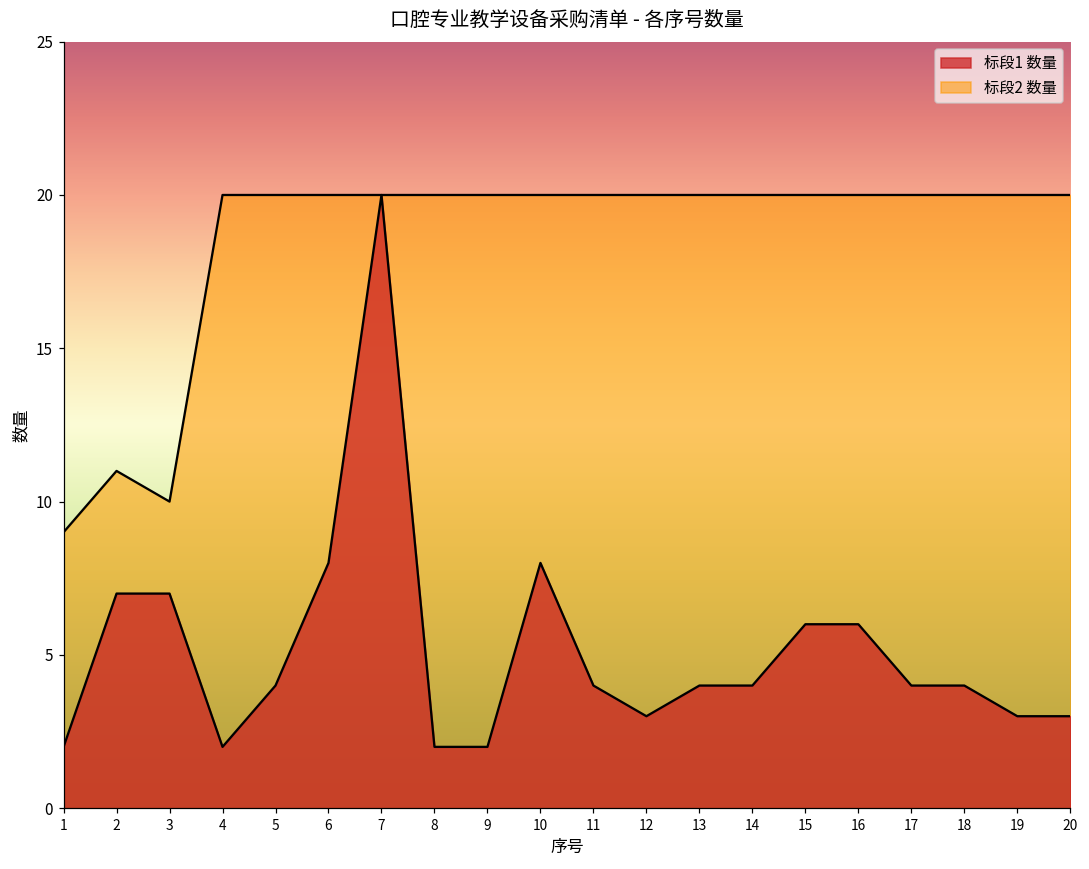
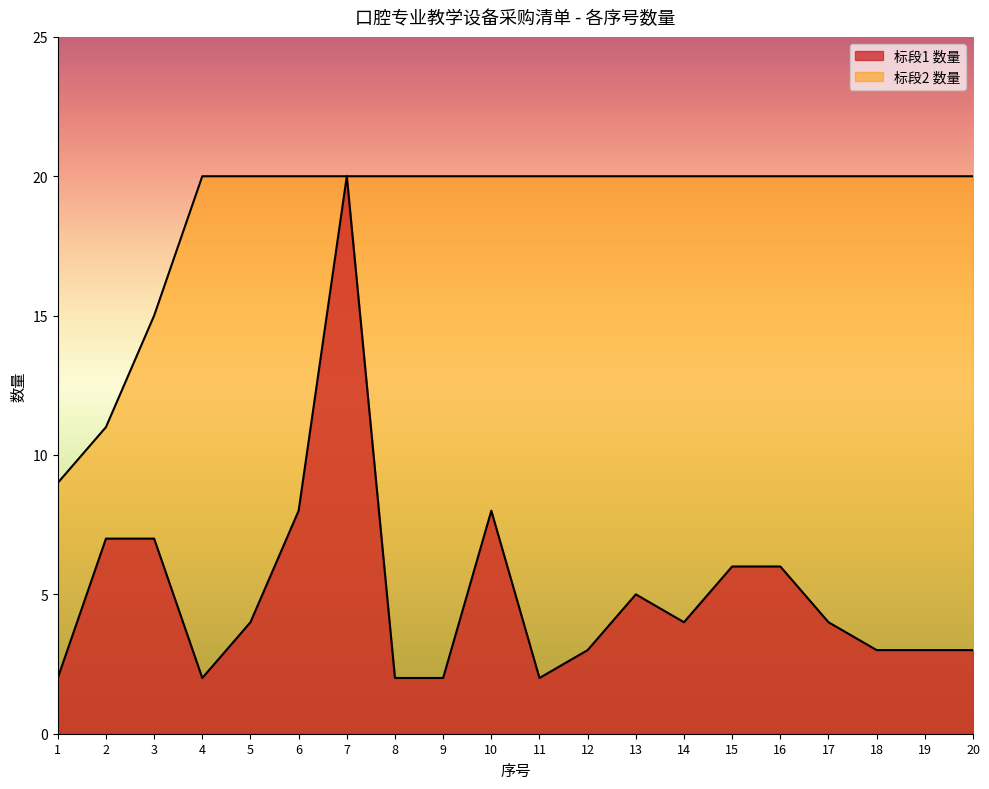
标段2 数量, 3: 10 -> 15
标段1 数量, 11: 4 -> 2
标段1 数量, 13: 4 -> 5
标段1 数量, 18: 4 -> 3
